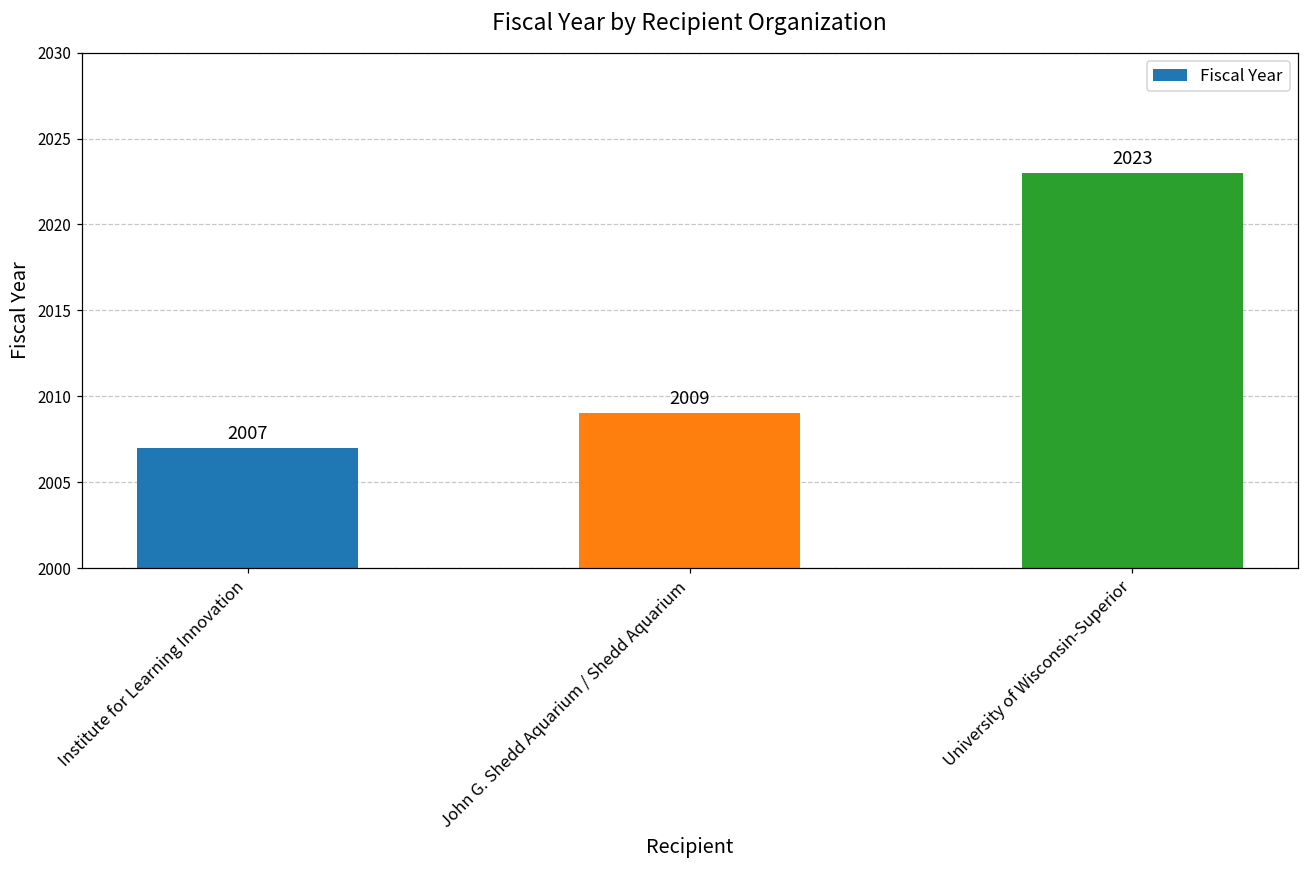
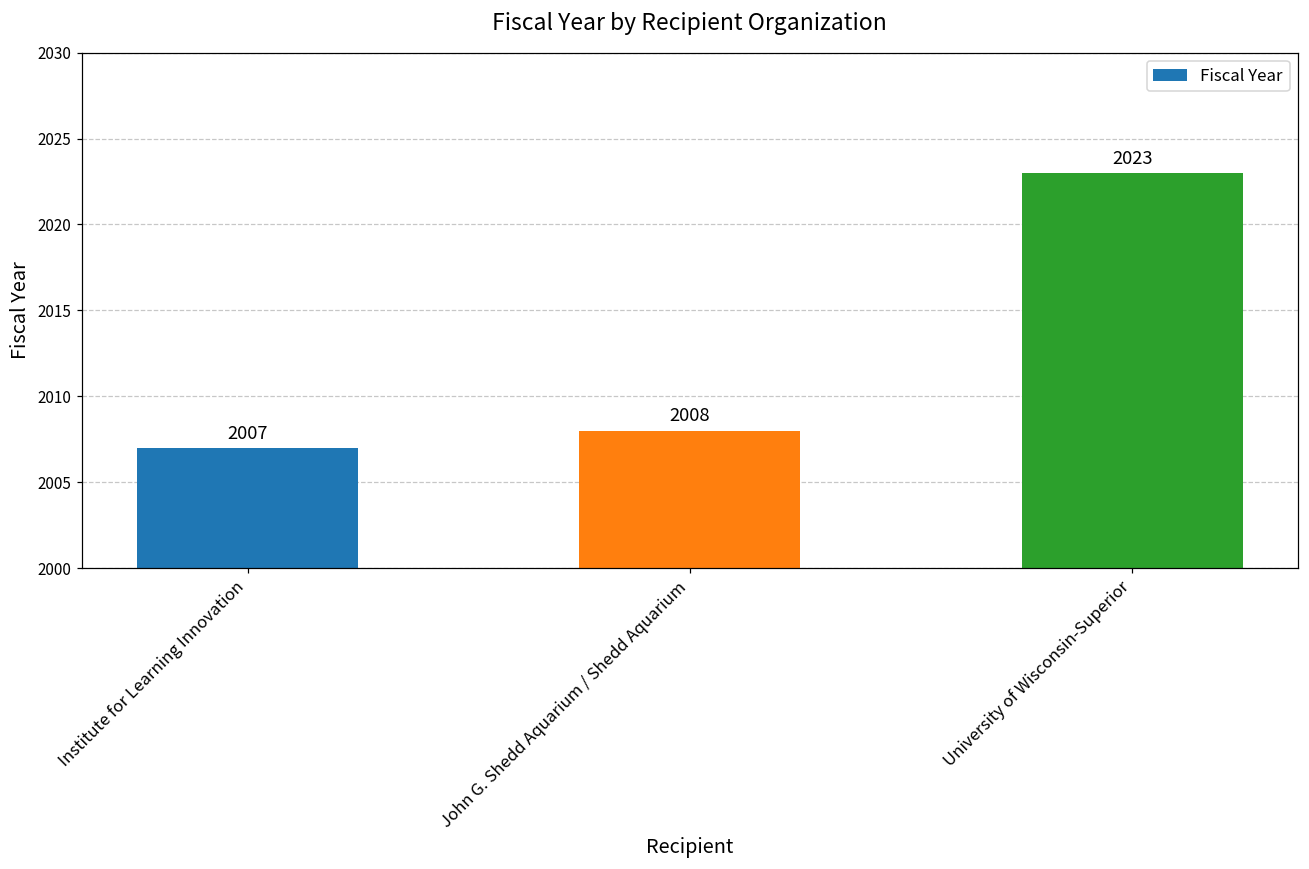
John G. Shedd Aquarium / Shedd Aquarium: 2009 -> 2008
